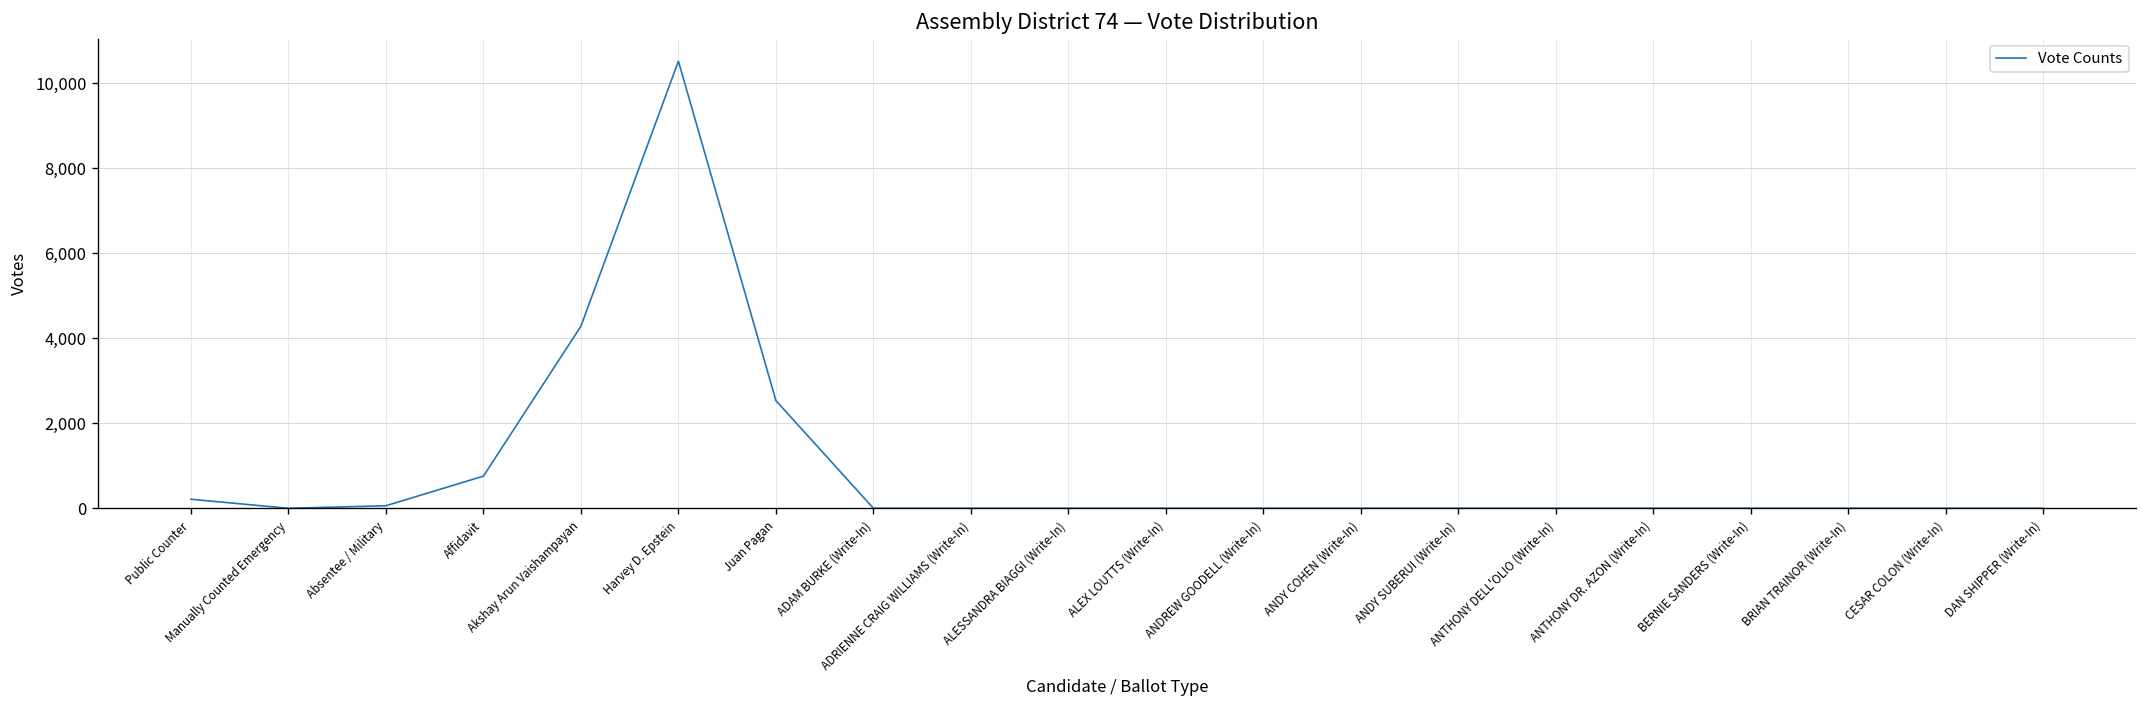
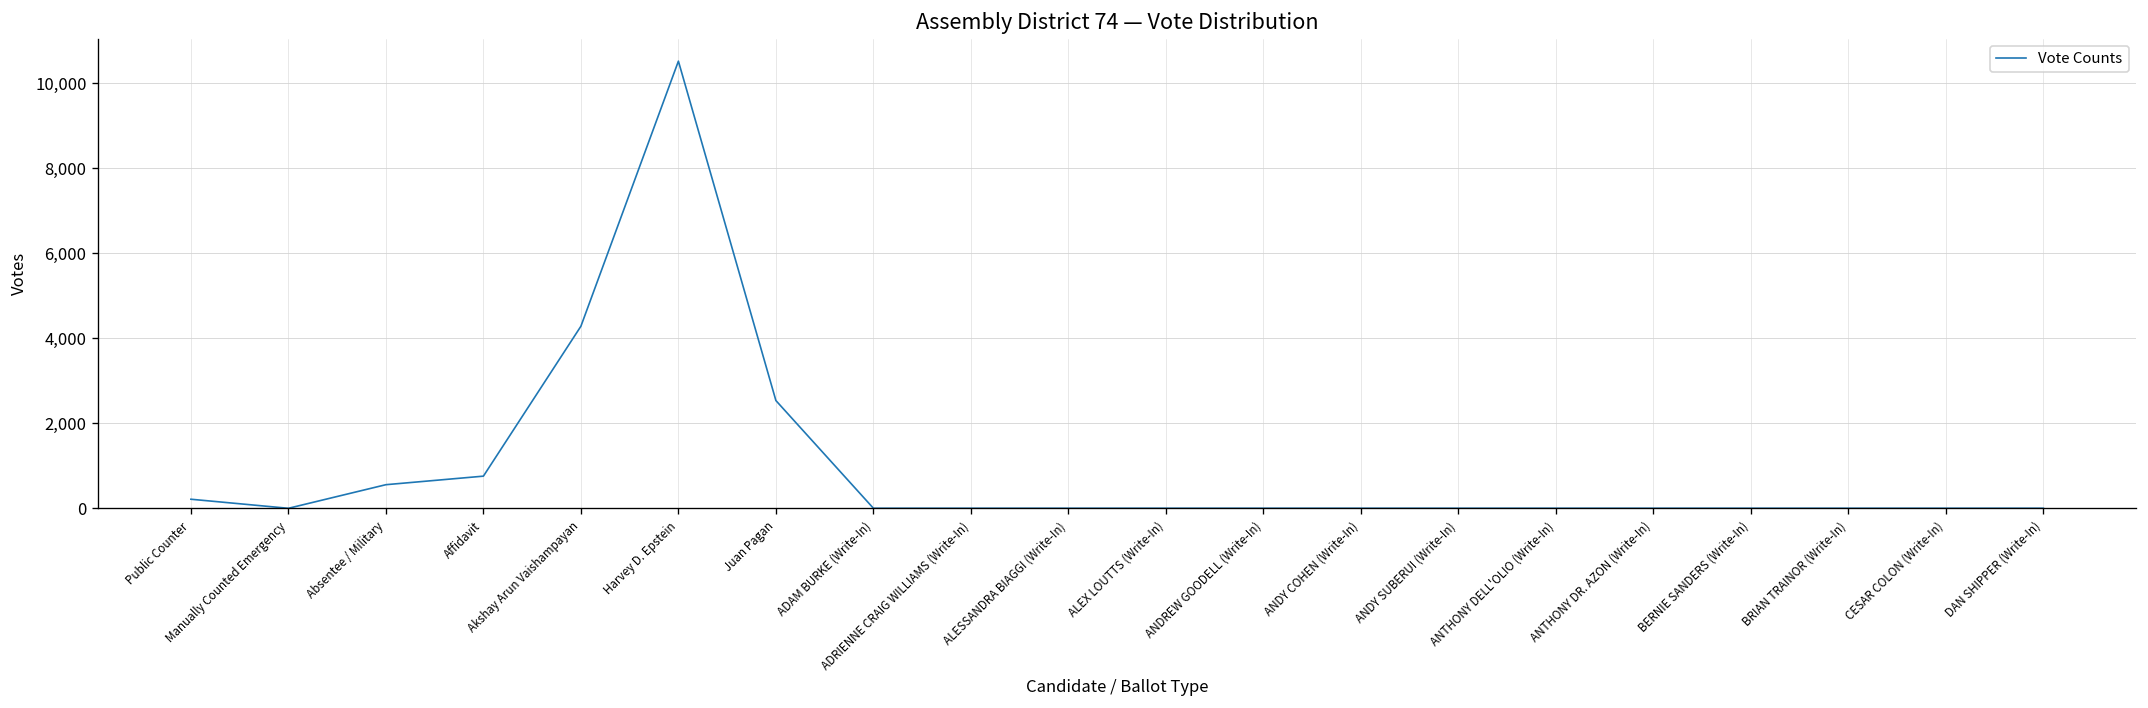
Absentee / Military: 100 -> 600
